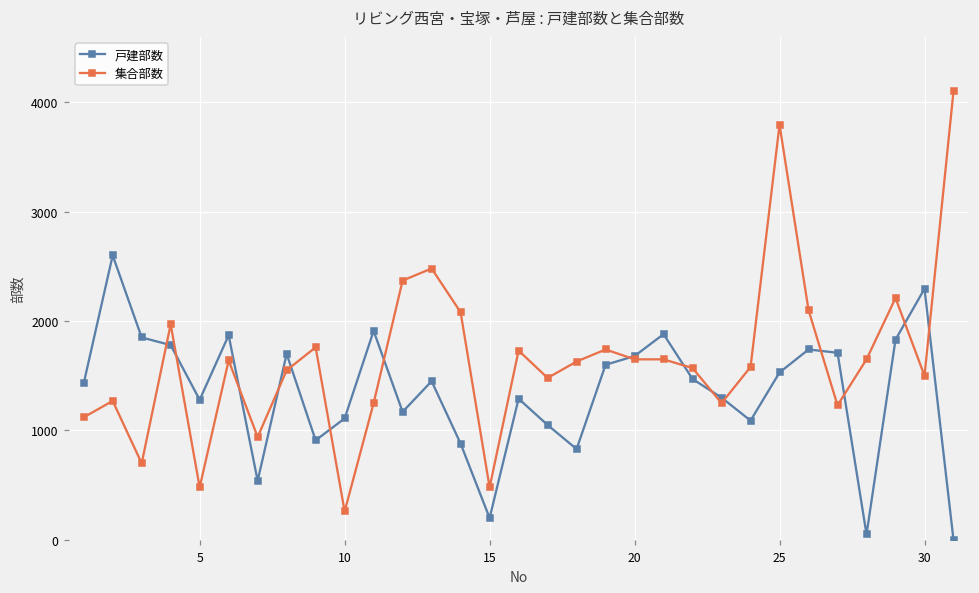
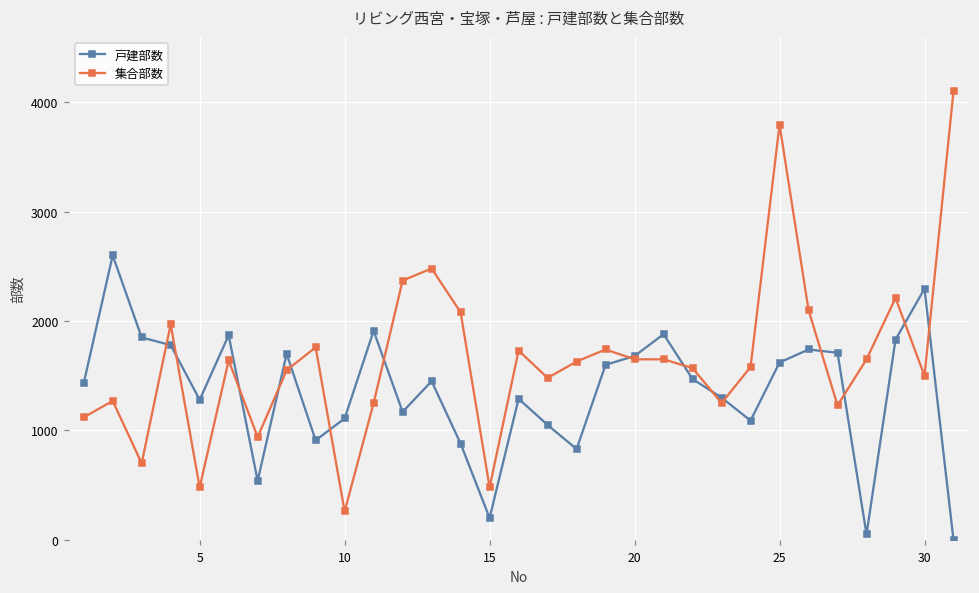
戸建部数, 25: 1500 -> 1600
